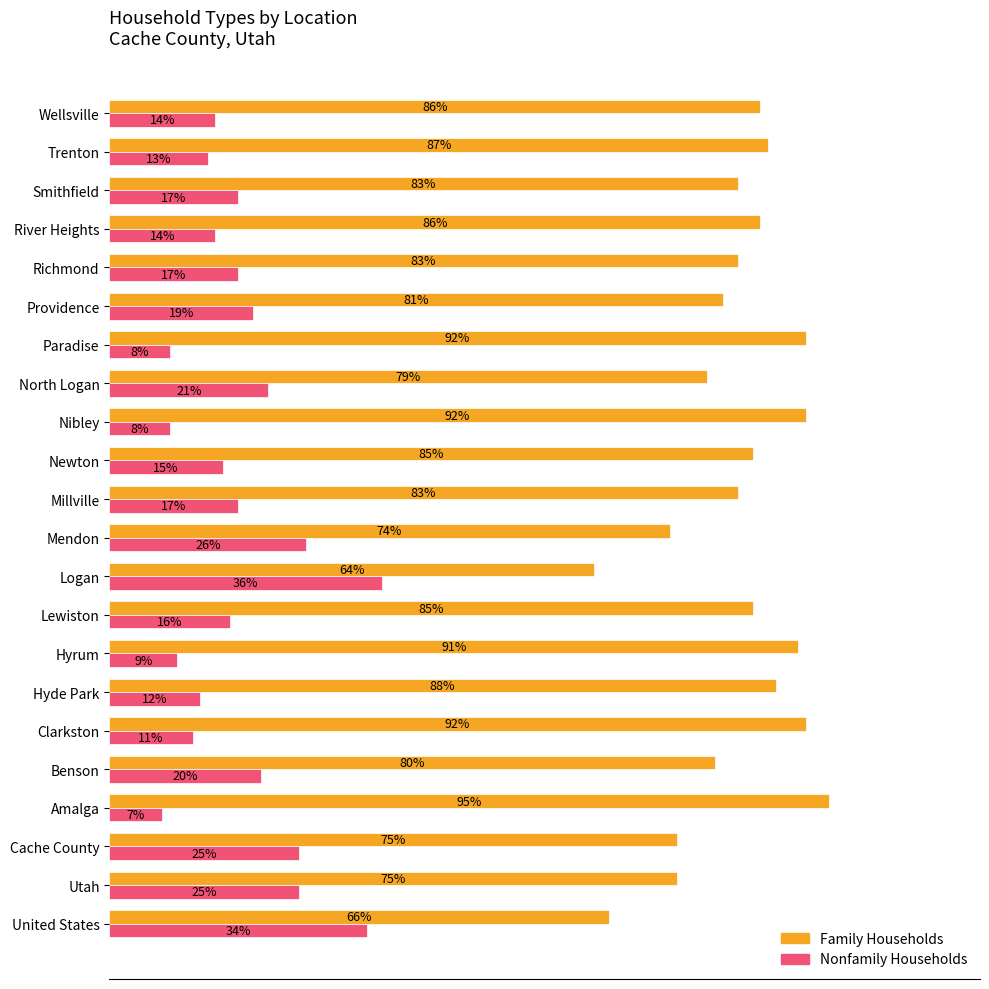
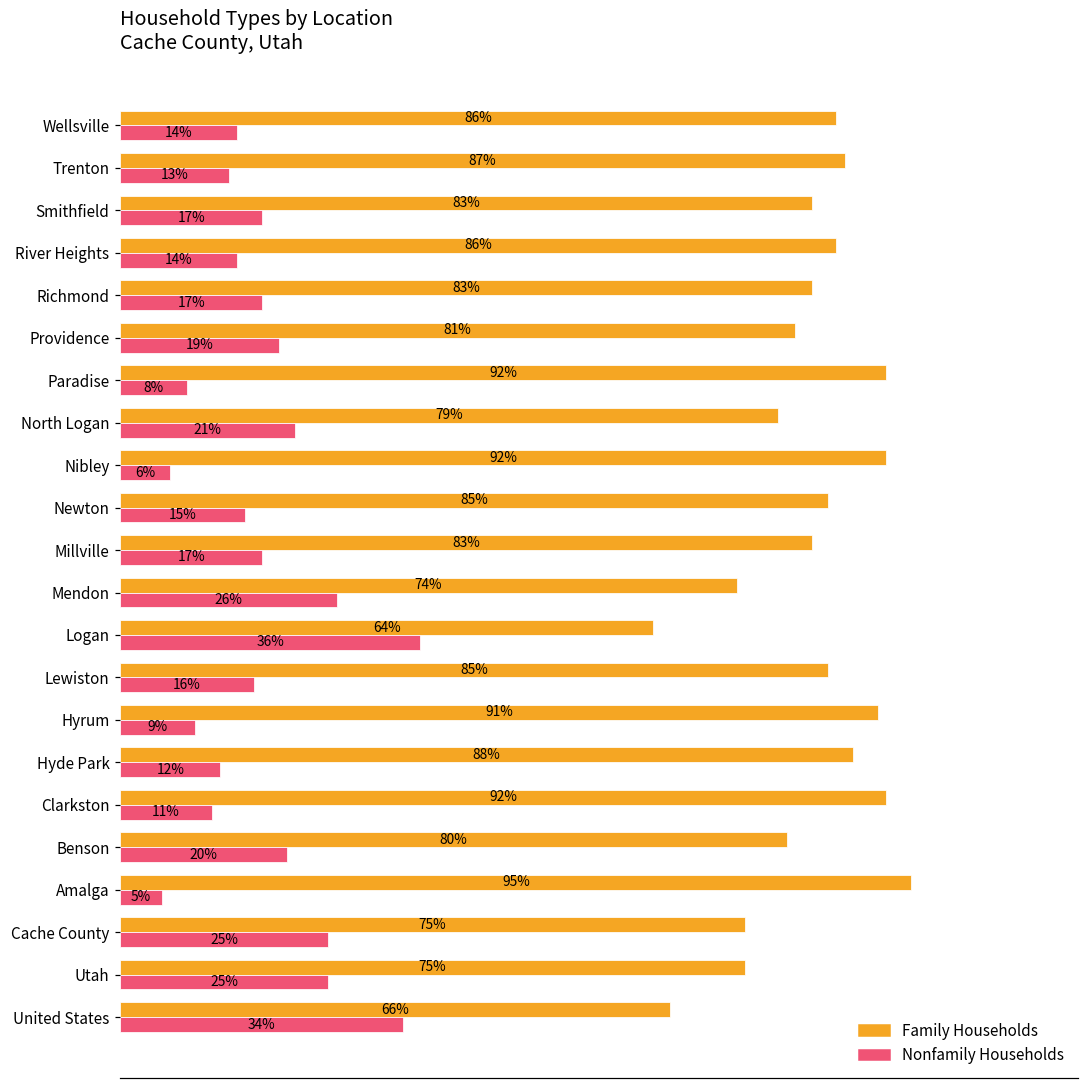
Nonfamily Households, Nibley: 8% -> 6%
Nonfamily Households, Amalga: 7% -> 5%
